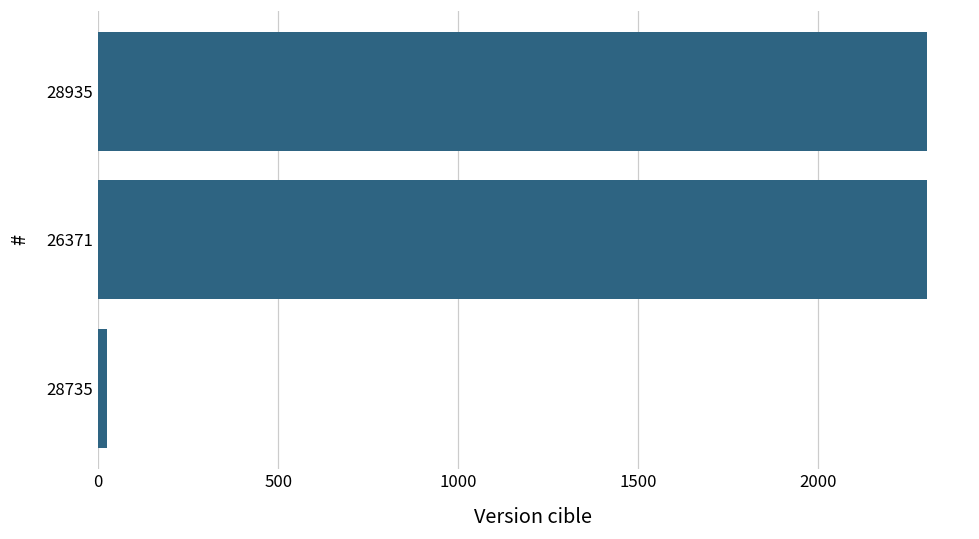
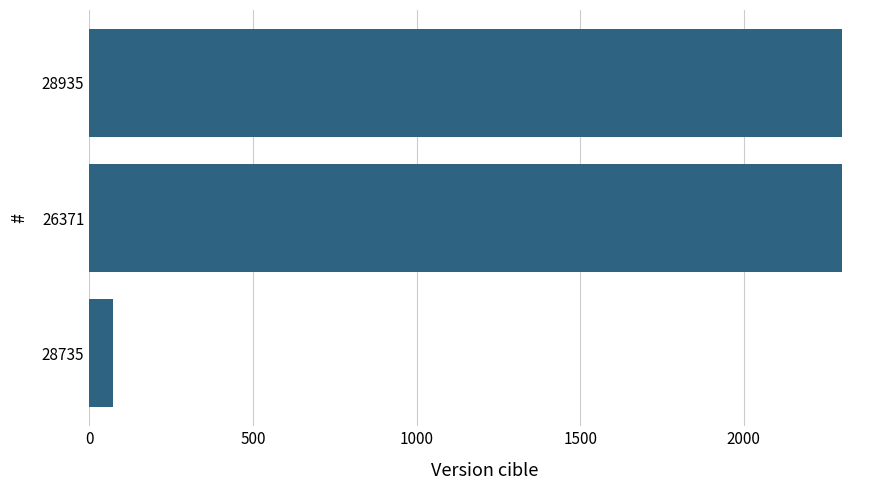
28735: 20 -> 70
